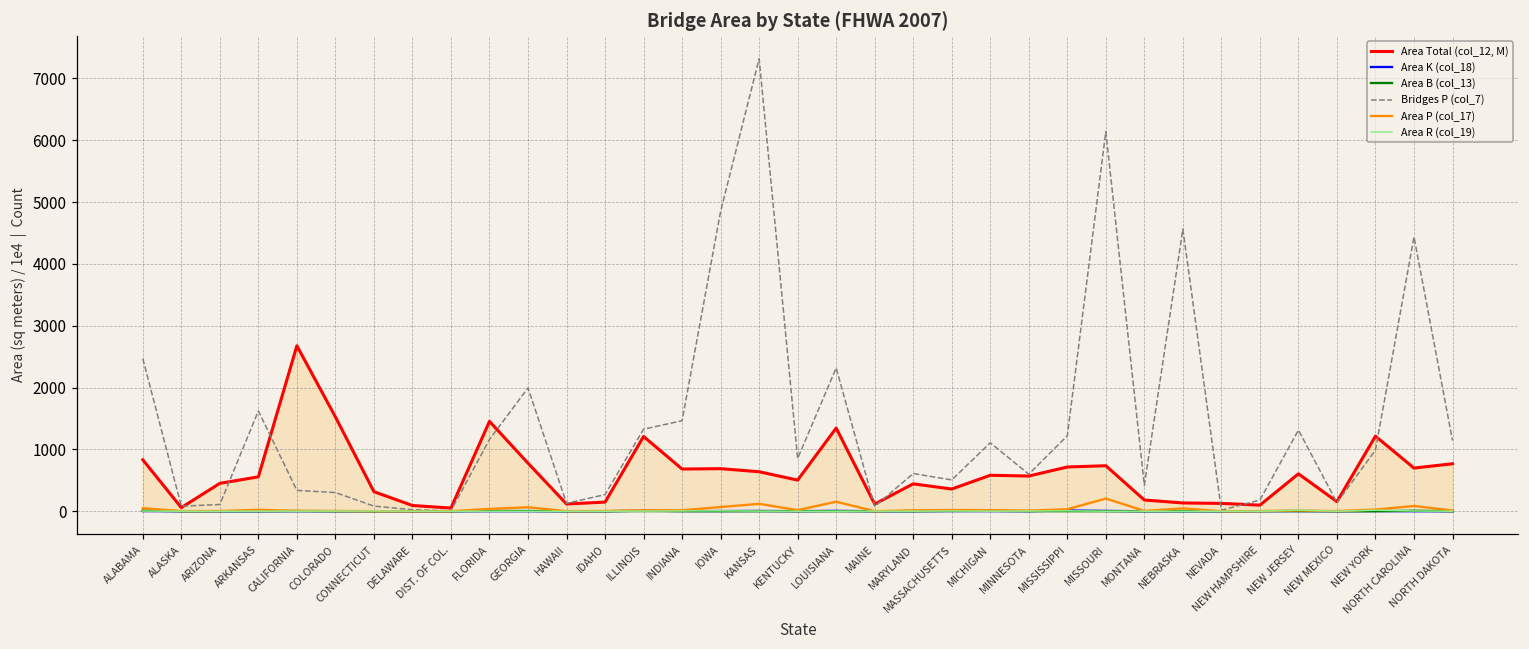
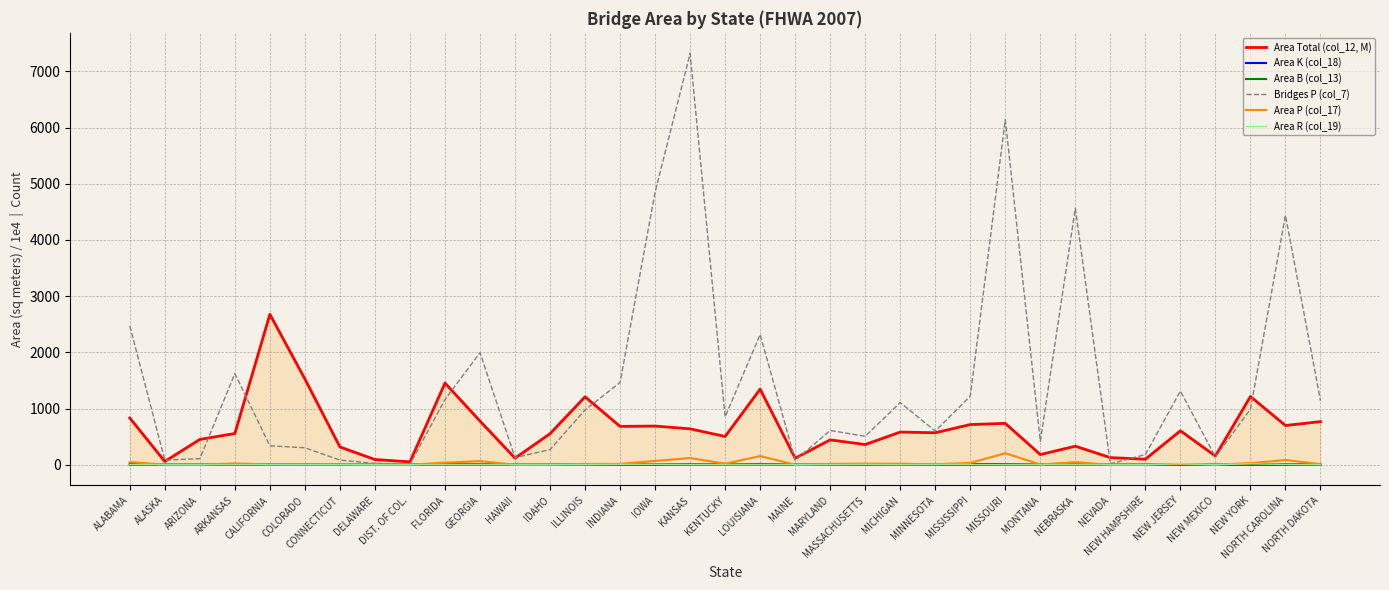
Area Total (col_12, M), IDAHO: 100 -> 600
Bridges P (col_7), ILLINOIS: 1300 -> 1000
Area Total (col_12, M), NEBRASKA: 100 -> 300
